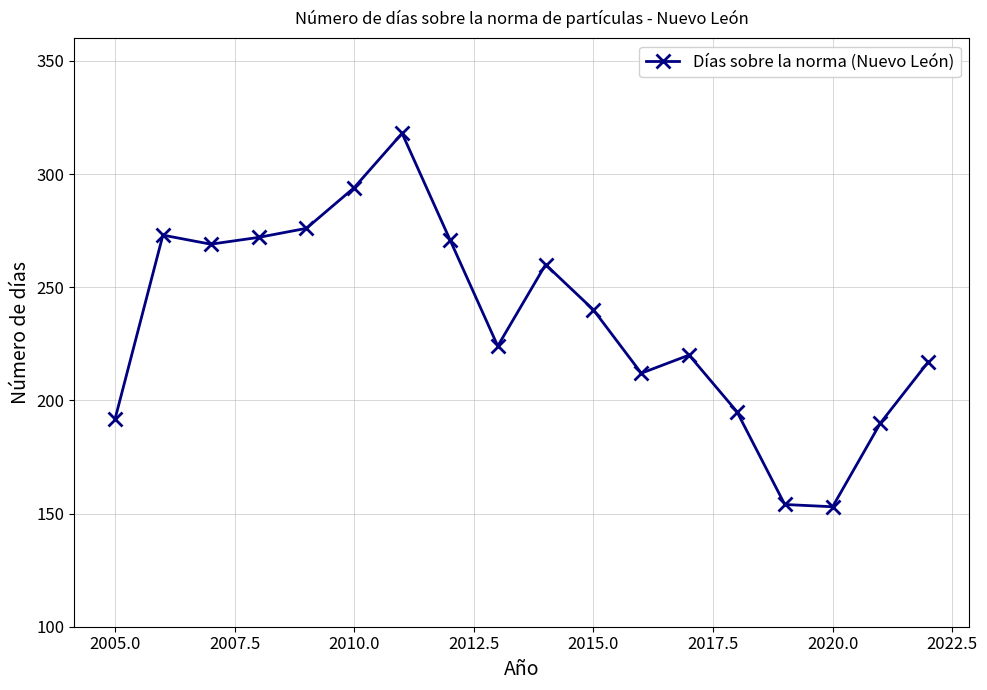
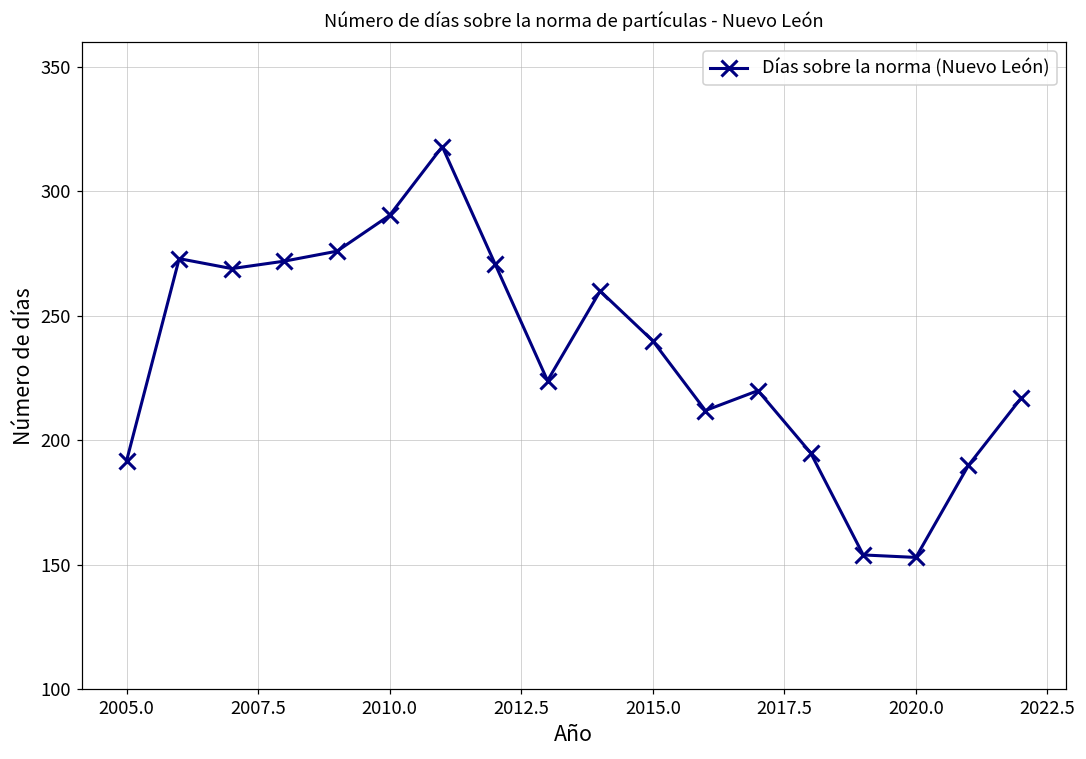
2010.0: 294 -> 290
